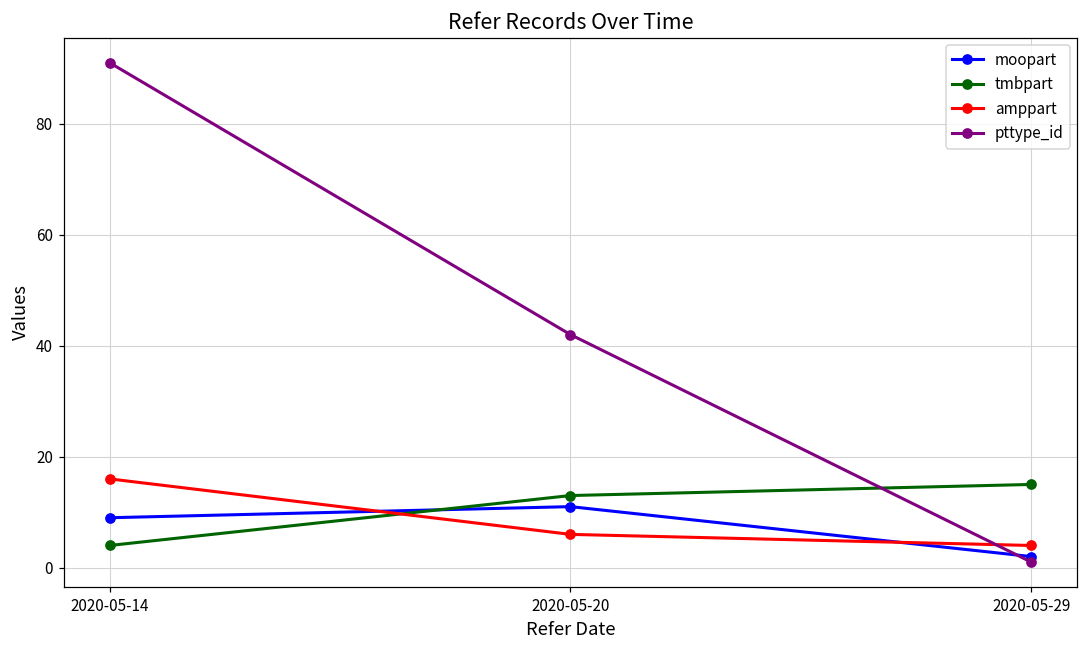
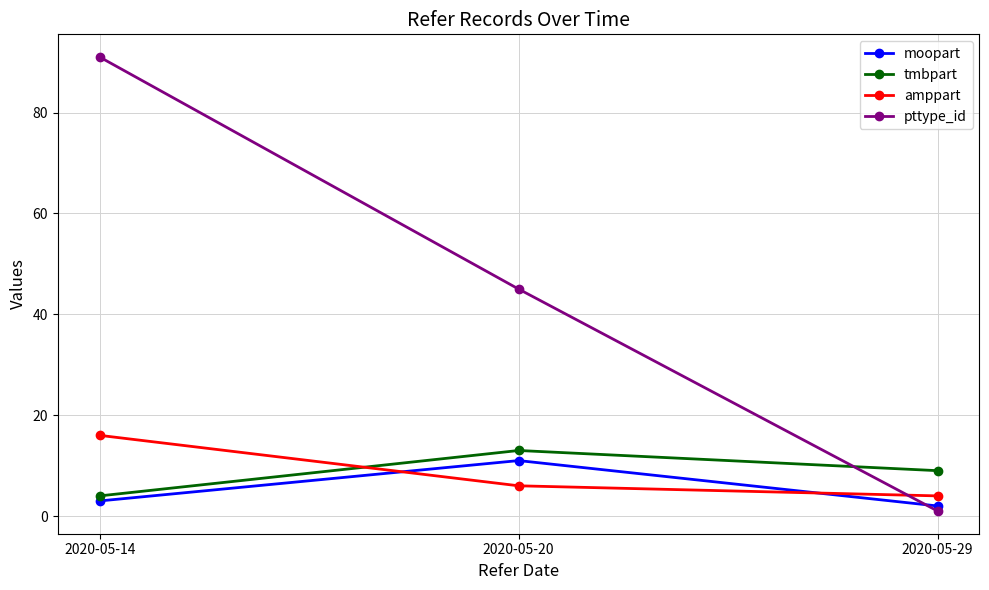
moopart, 2020-05-14: 9 -> 3
pttype_id, 2020-05-20: 42 -> 45
tmbpart, 2020-05-29: 15 -> 9
